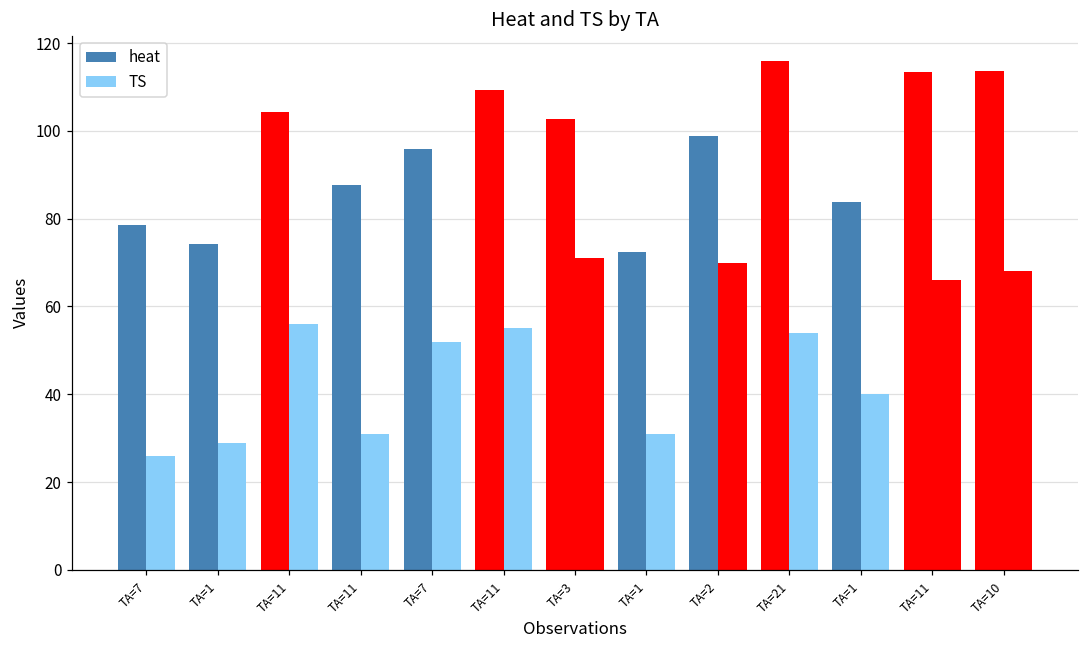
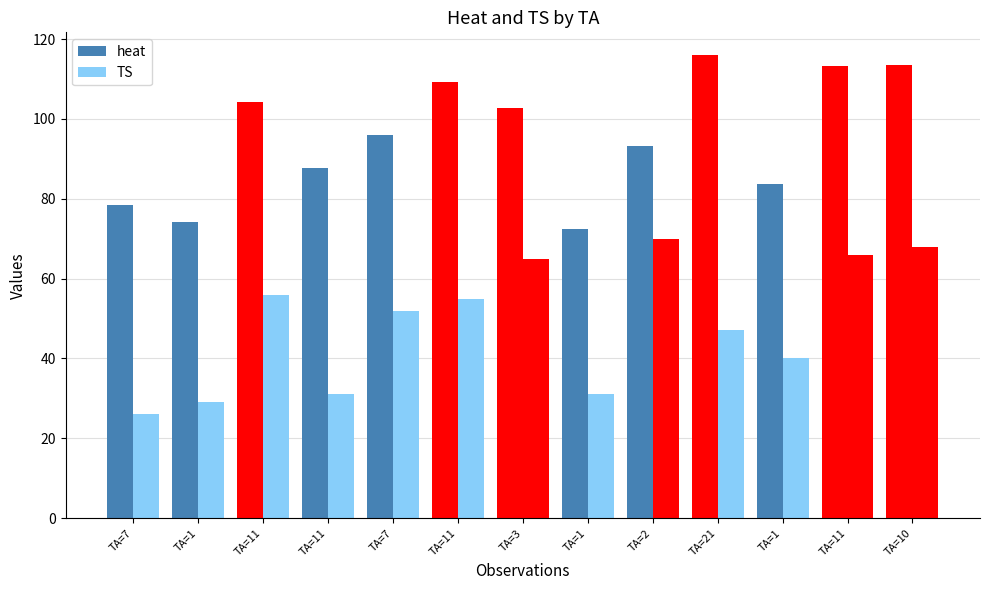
TS, TA=3: 71 -> 65
heat, TA=2: 99 -> 93
TS, TA=21: 54 -> 47
